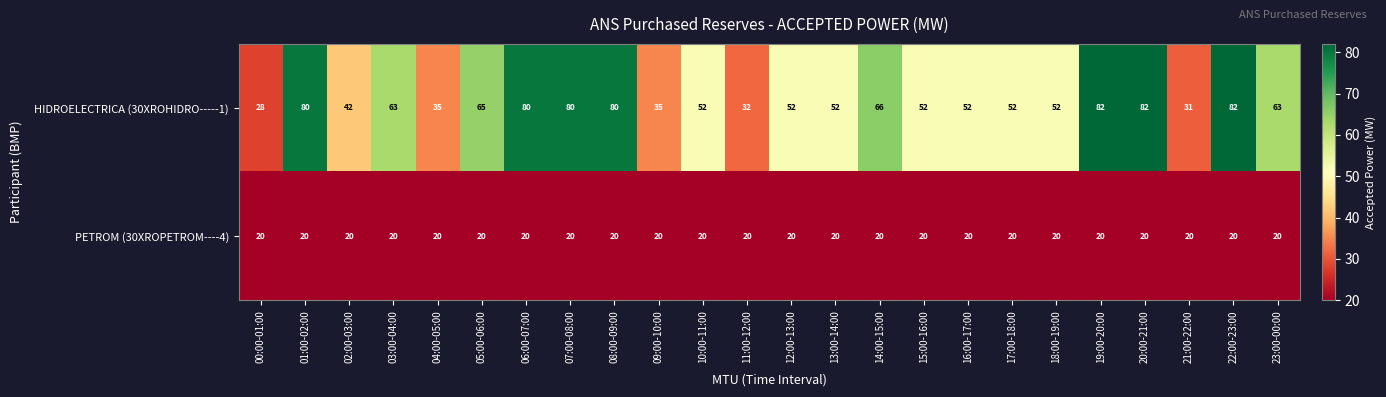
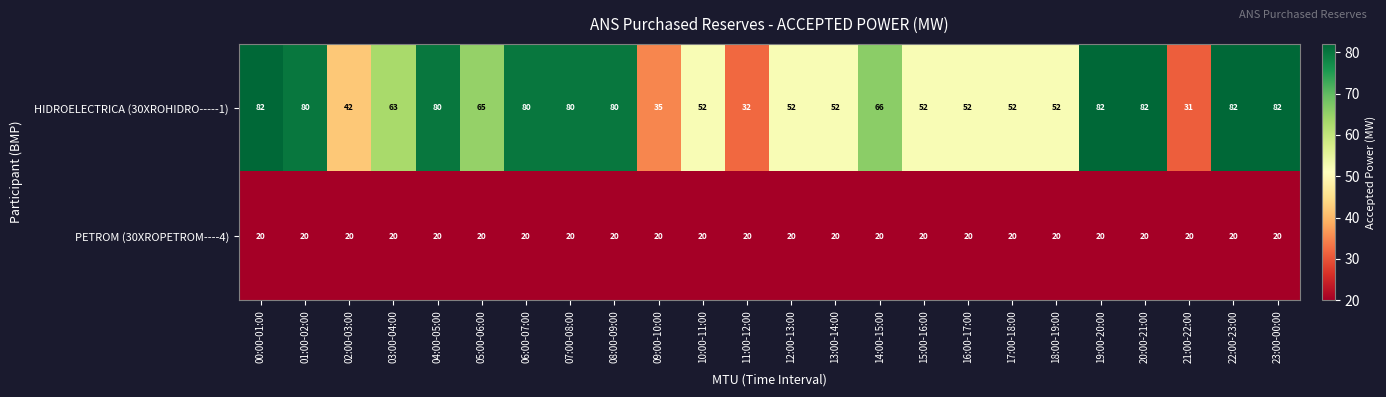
HIDROELECTRICA (30XROHIDRO-----1), 00:00-01:00: 28 -> 82
HIDROELECTRICA (30XROHIDRO-----1), 04:00-05:00: 35 -> 80
HIDROELECTRICA (30XROHIDRO-----1), 23:00-00:00: 63 -> 82
